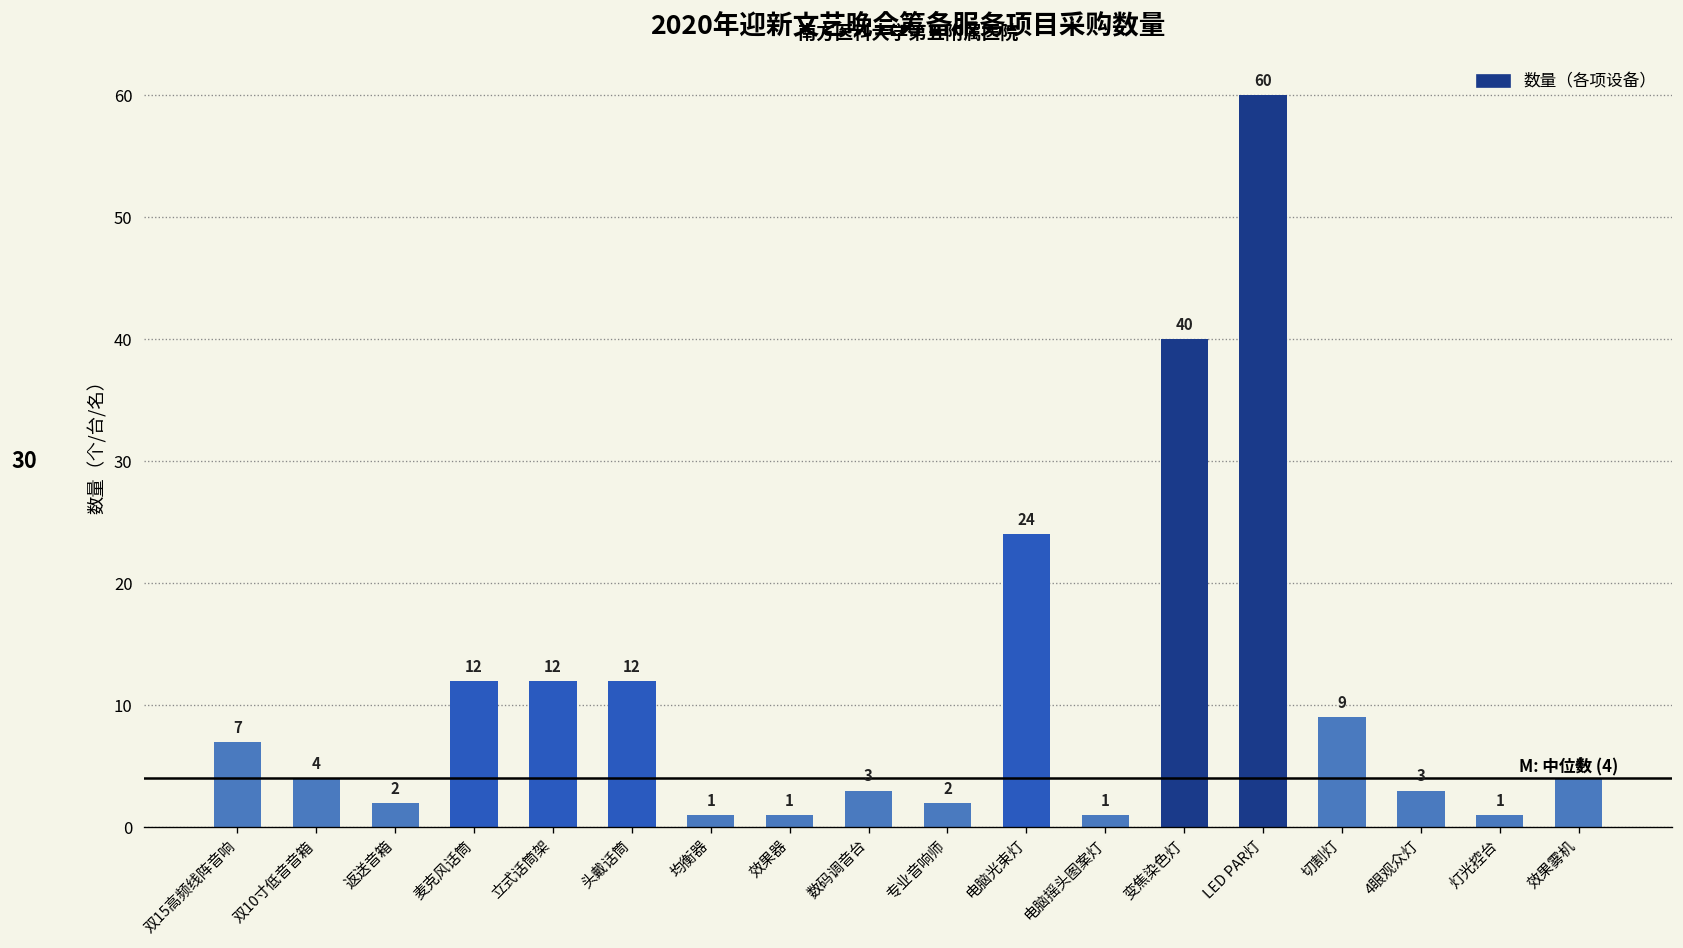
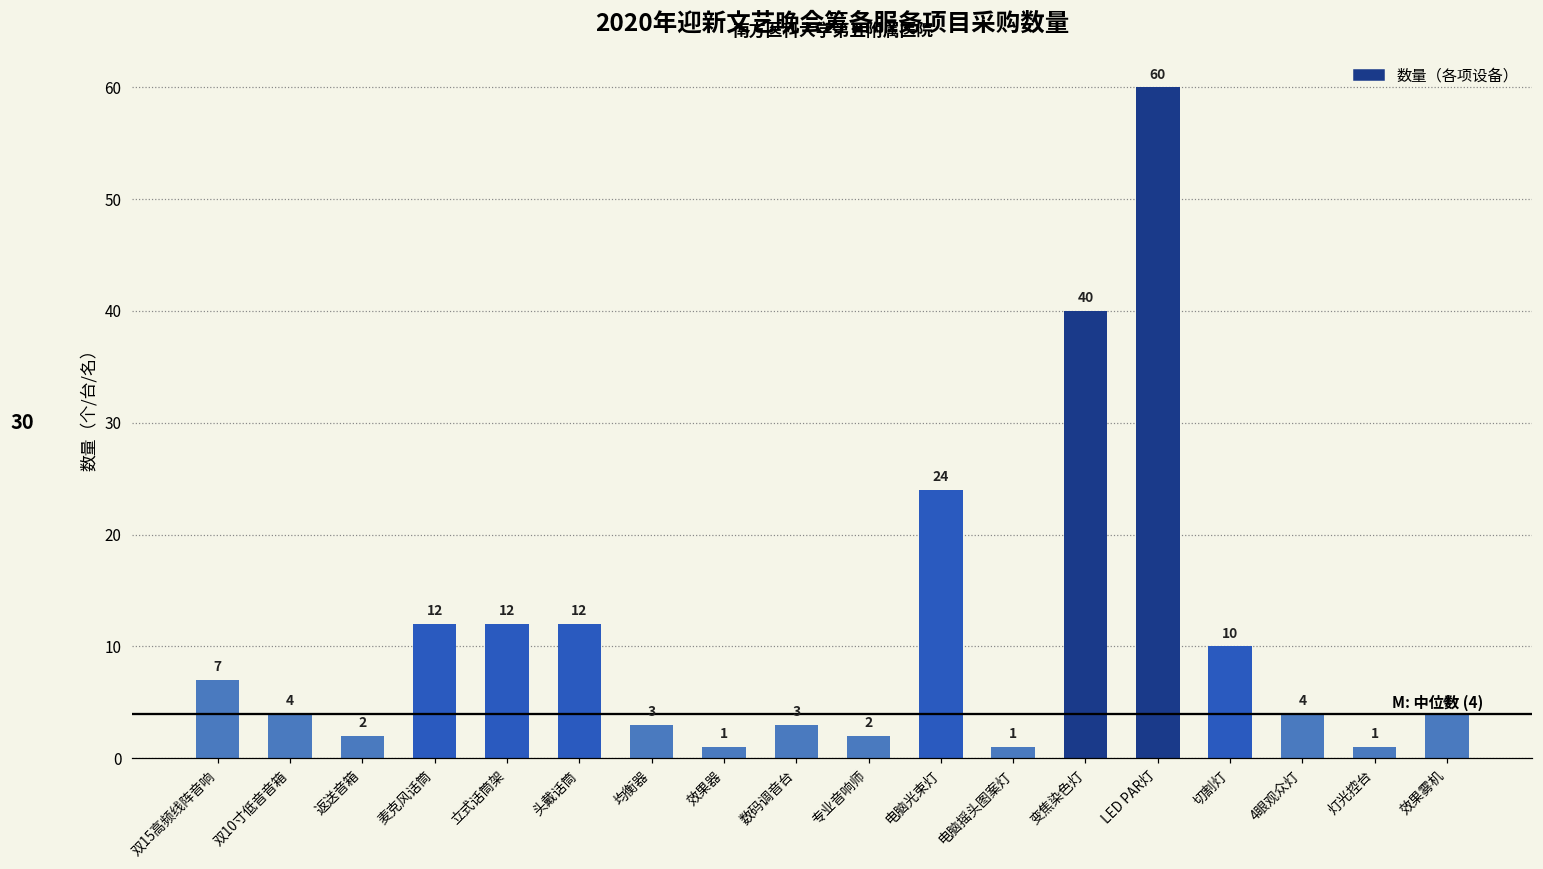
均衡器: 1 -> 3
切割灯: 9 -> 10
4眼观众灯: 3 -> 4
